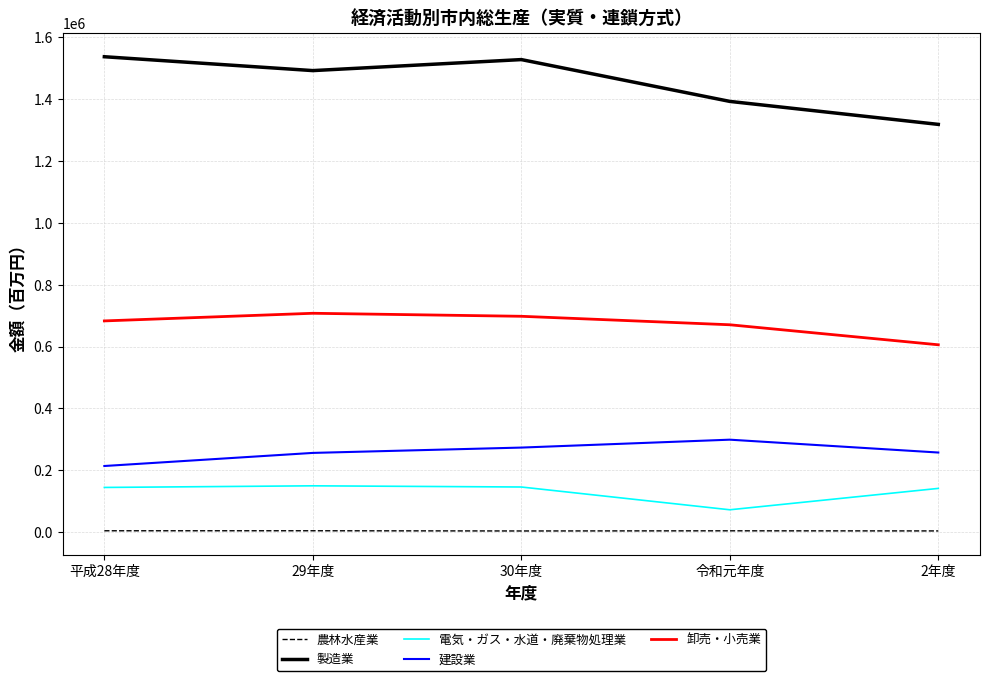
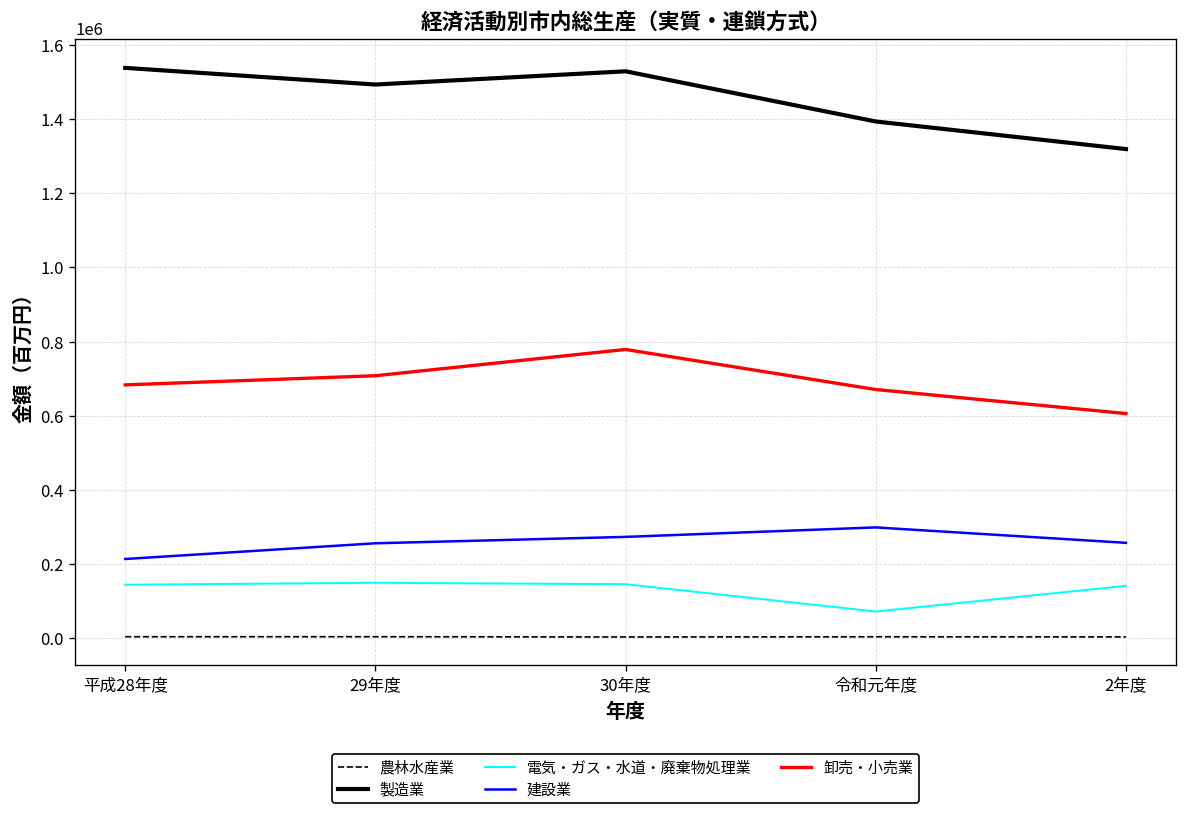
卸売・小売業, 30年度: 700000 -> 780000
